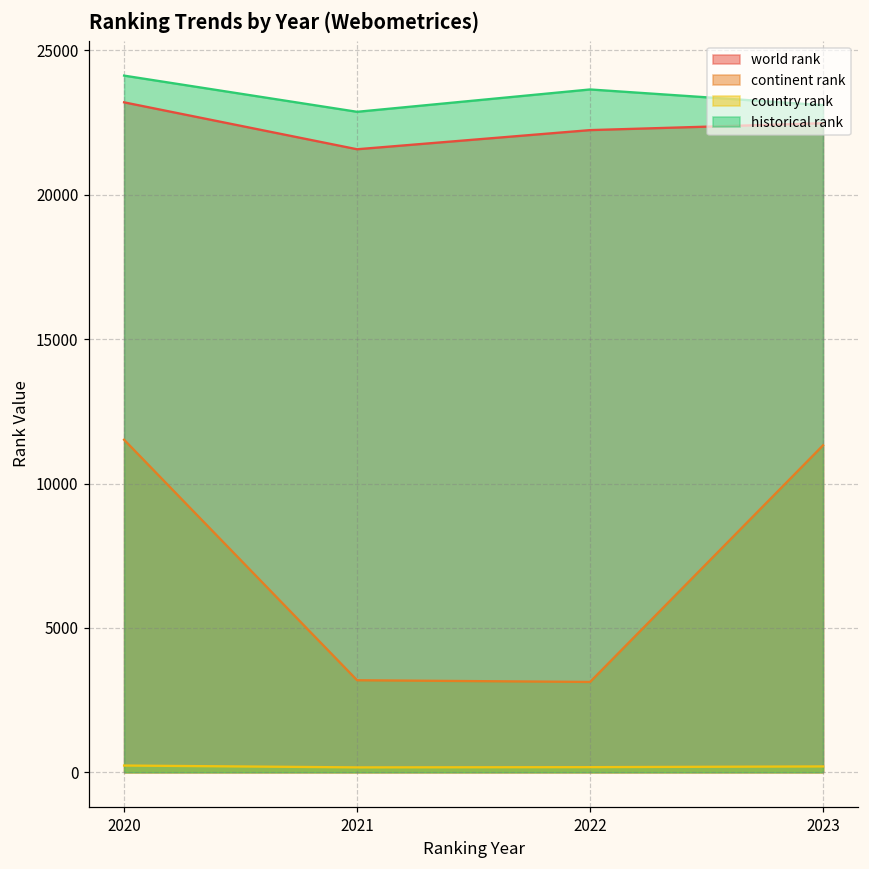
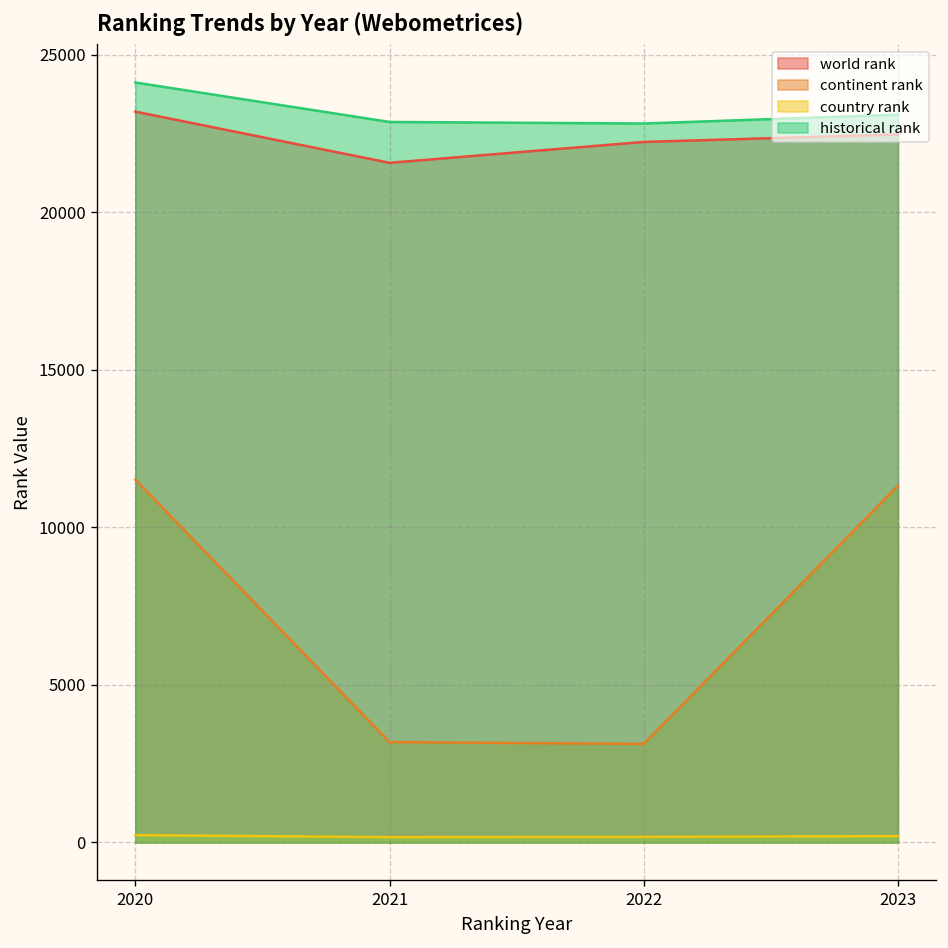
historical rank, 2022: 23600 -> 22800
